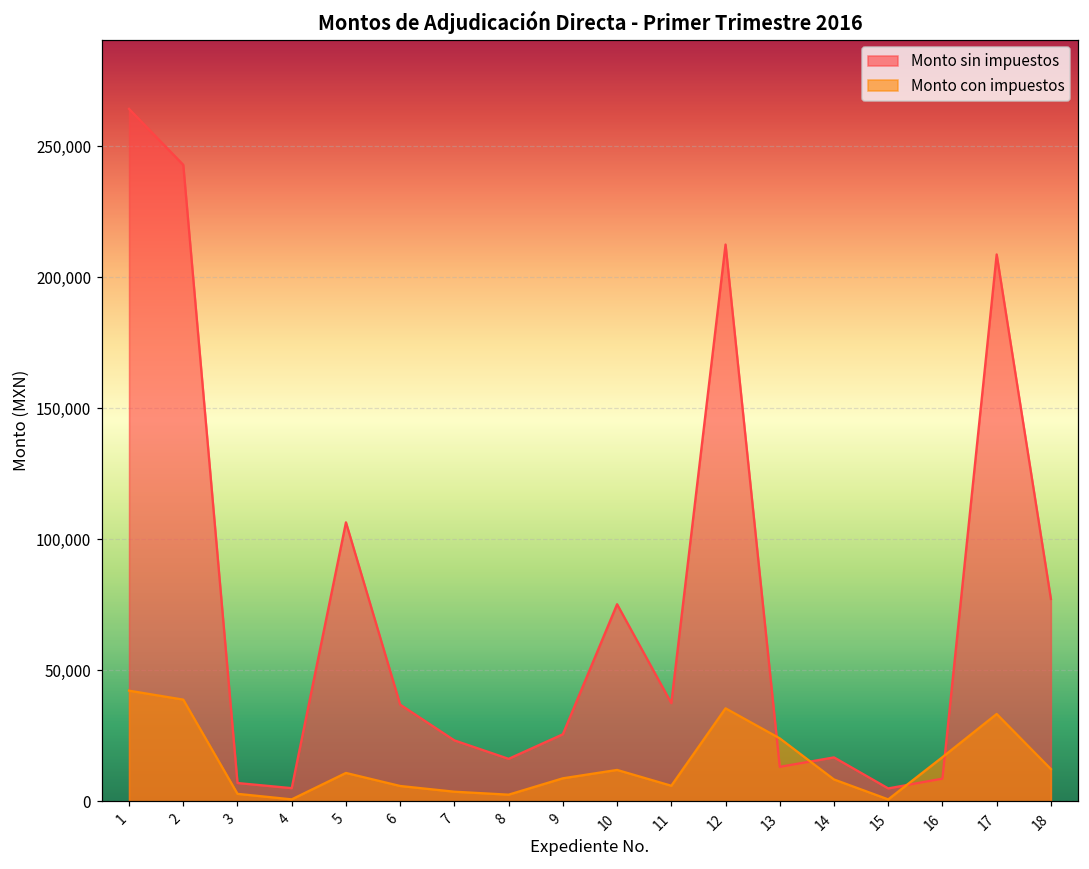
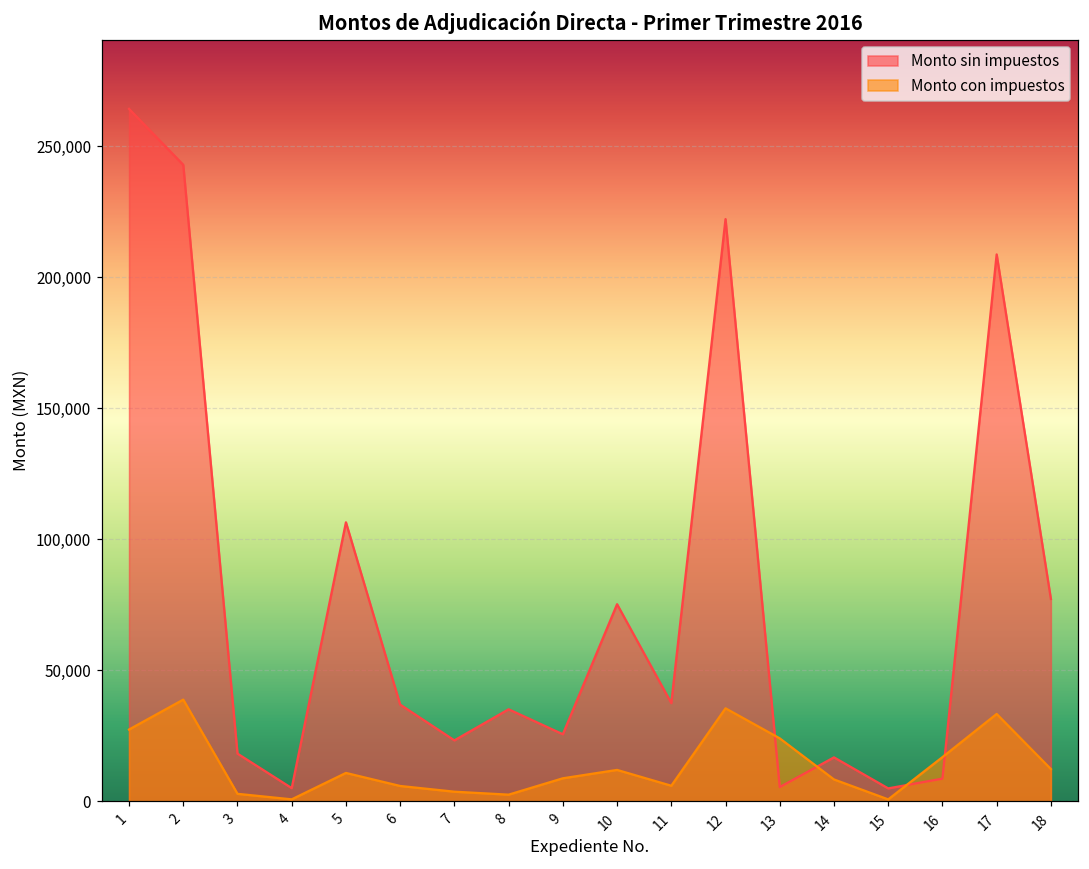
Monto con impuestos, 1: 42,000 -> 27,000
Monto sin impuestos, 3: 7,000 -> 18,000
Monto sin impuestos, 8: 16,000 -> 35,000
Monto sin impuestos, 12: 213,000 -> 222,000
Monto sin impuestos, 13: 13,000 -> 6,000
